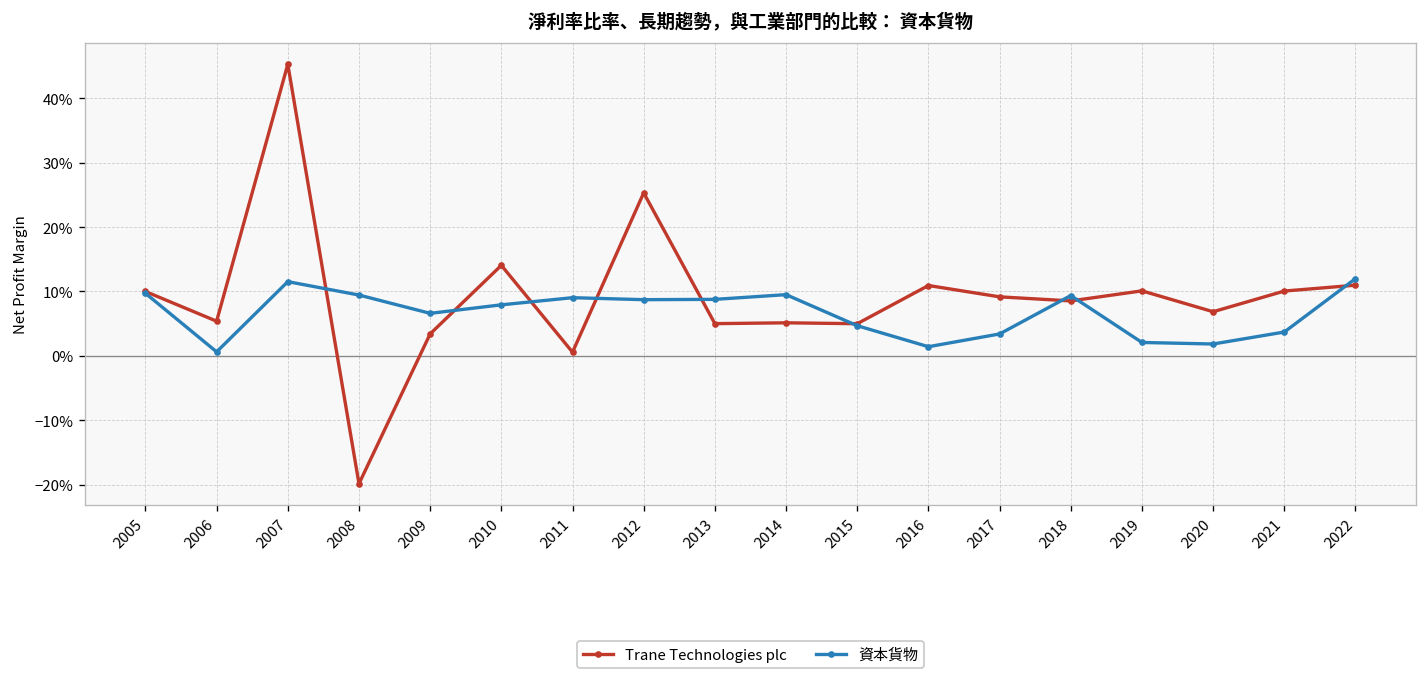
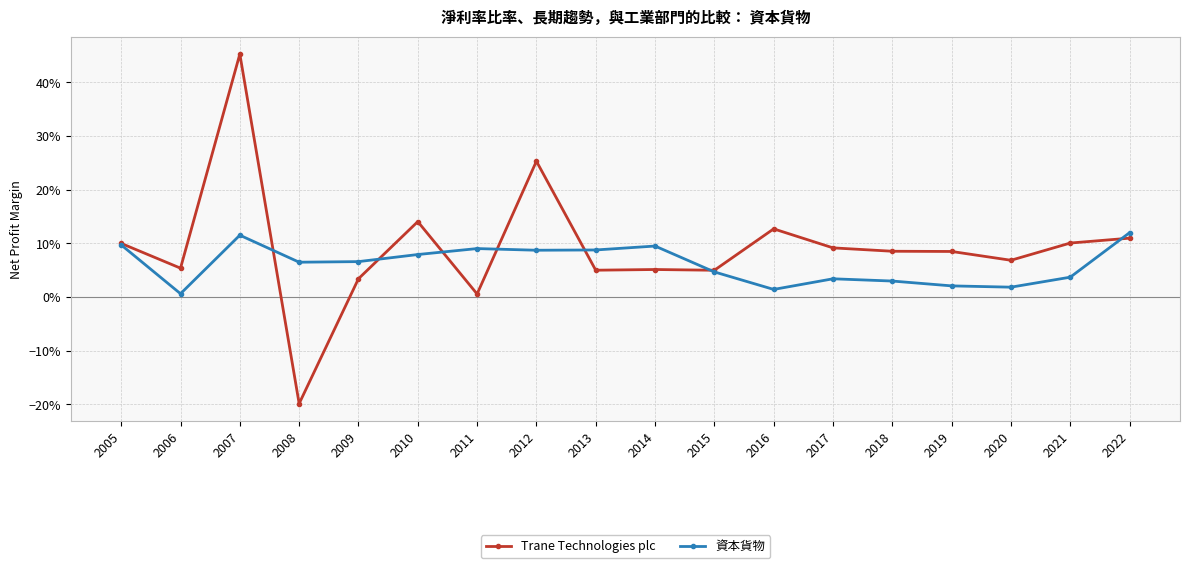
資本貨物, 2008: 9% -> 7%
Trane Technologies plc, 2016: 11% -> 13%
資本貨物, 2018: 9% -> 3%
Trane Technologies plc, 2019: 10% -> 9%
